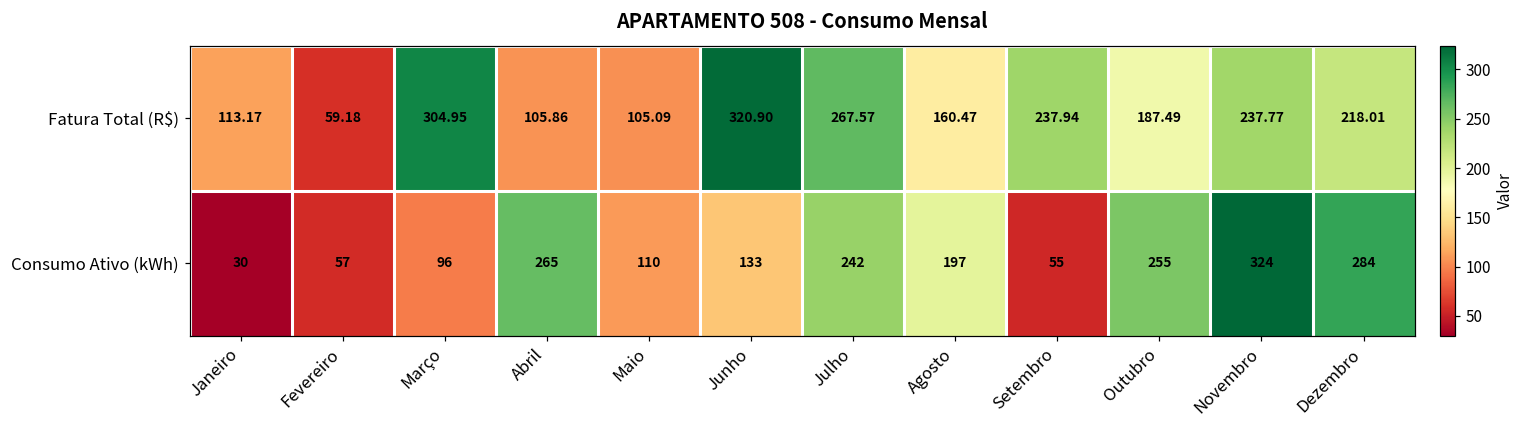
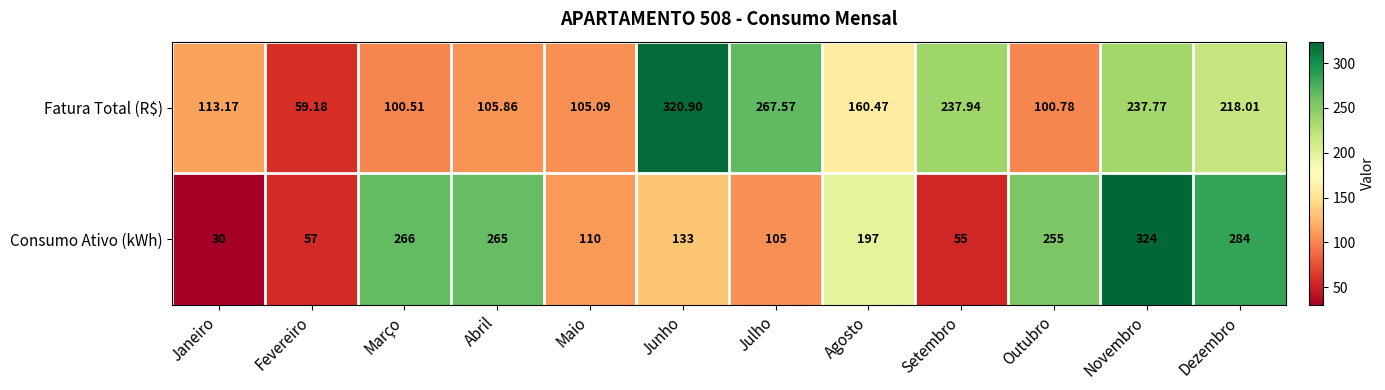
Fatura Total (R$), Março: 304.95 -> 100.51
Fatura Total (R$), Outubro: 187.49 -> 100.78
Consumo Ativo (kWh), Março: 96 -> 266
Consumo Ativo (kWh), Julho: 242 -> 105
